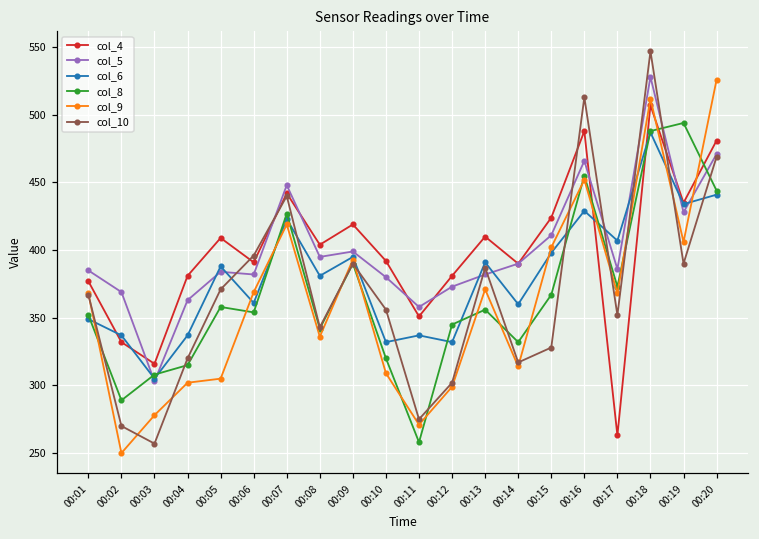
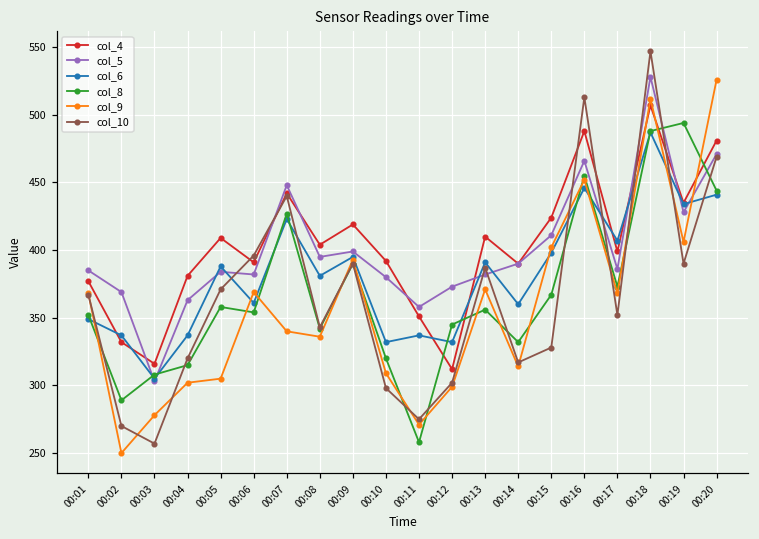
col_9, 00:07: 419 -> 340
col_10, 00:10: 356 -> 298
col_4, 00:12: 381 -> 312
col_6, 00:16: 429 -> 446
col_4, 00:17: 263 -> 399
